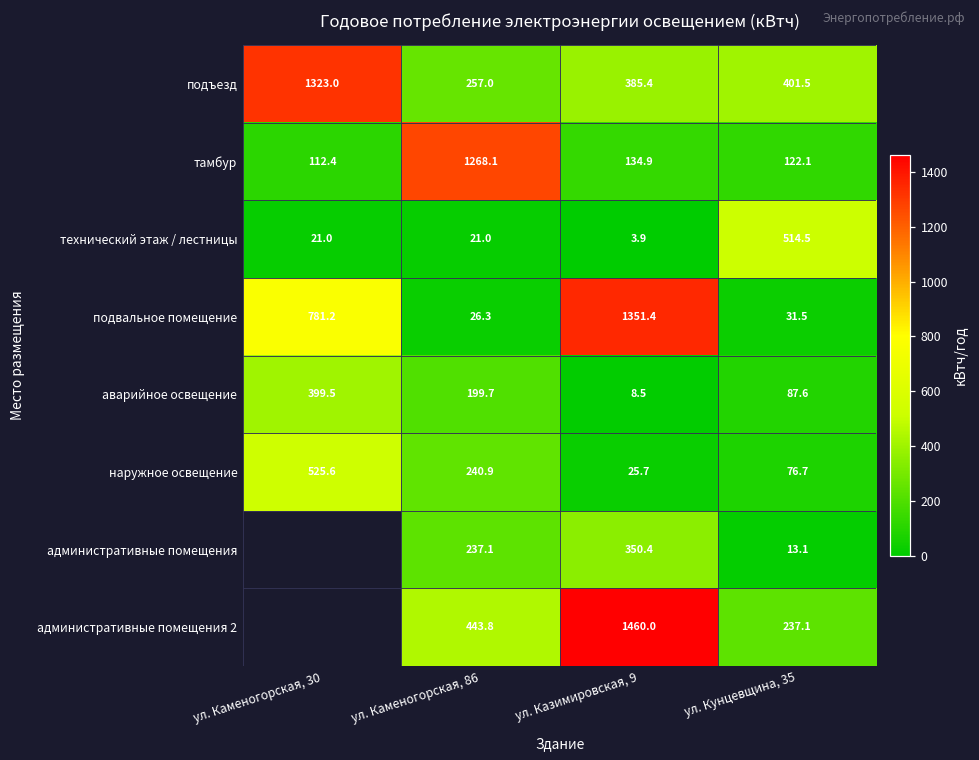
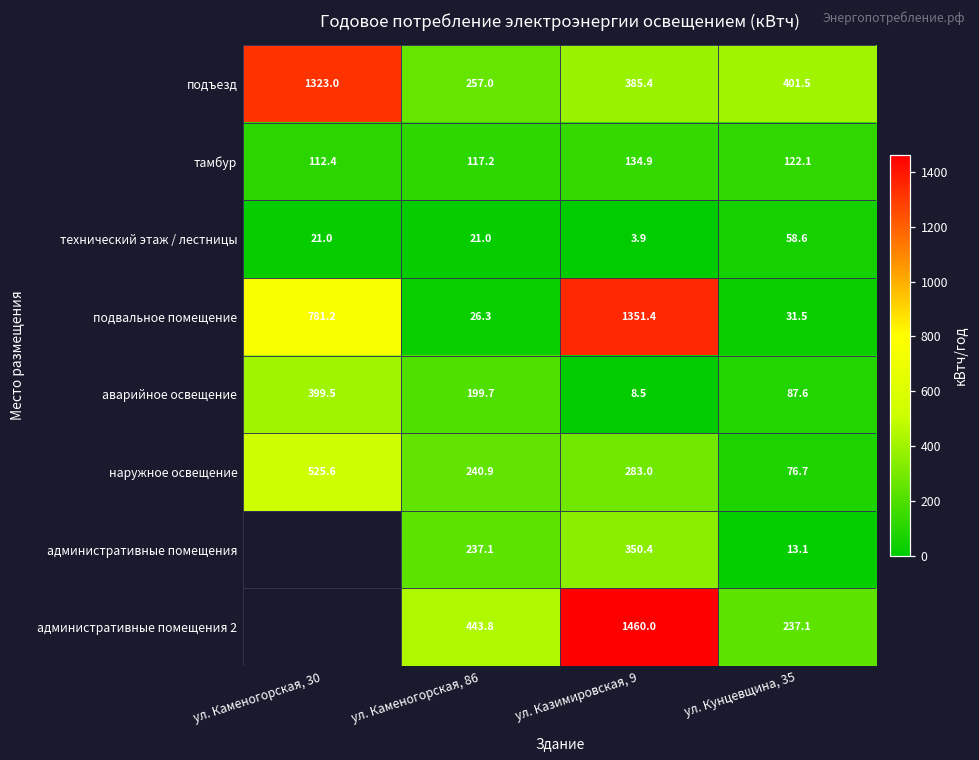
тамбур, ул. Каменогорская, 86: 1268.1 -> 117.2
технический этаж / лестницы, ул. Кунцевщина, 35: 514.5 -> 58.6
наружное освещение, ул. Казимировская, 9: 25.7 -> 283.0
